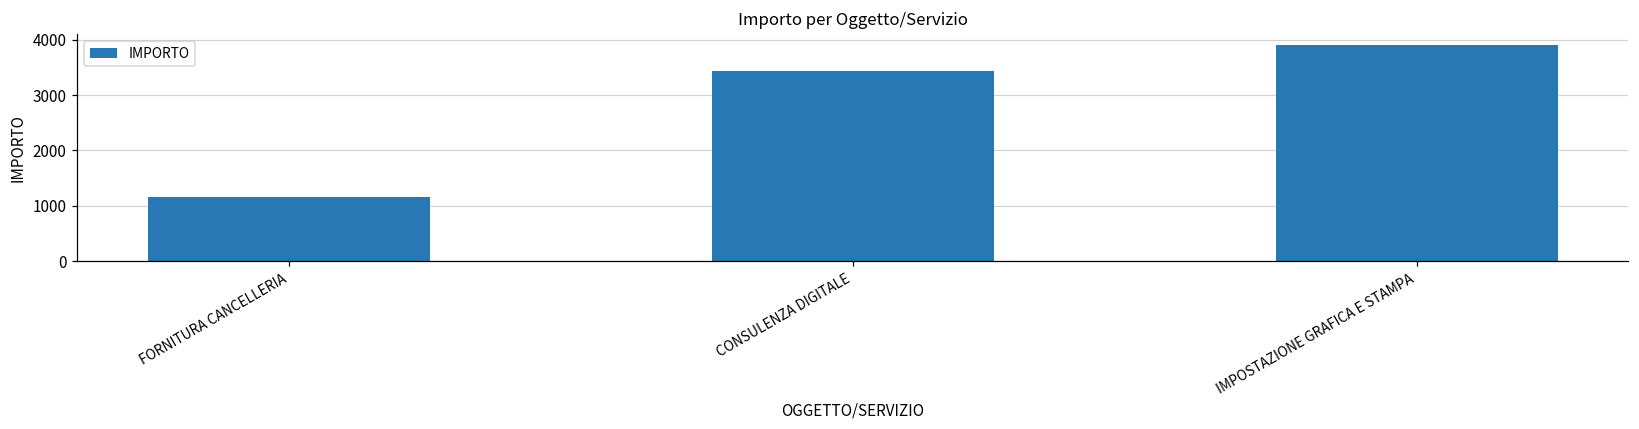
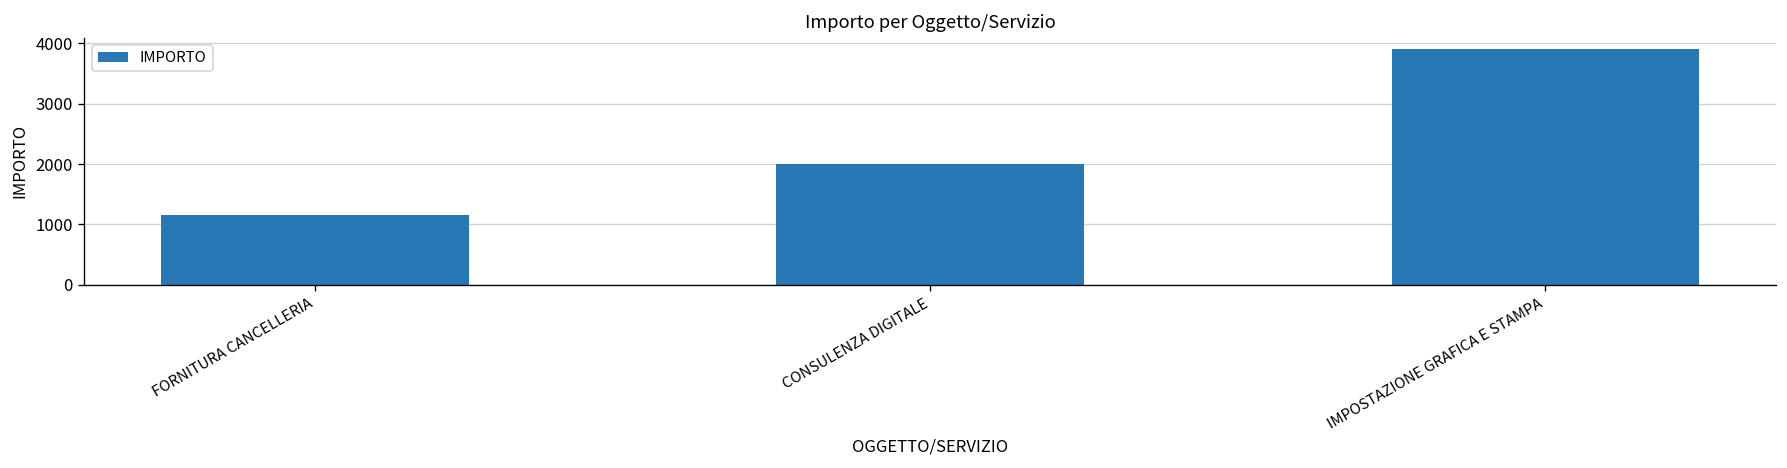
CONSULENZA DIGITALE: 3400 -> 2000
